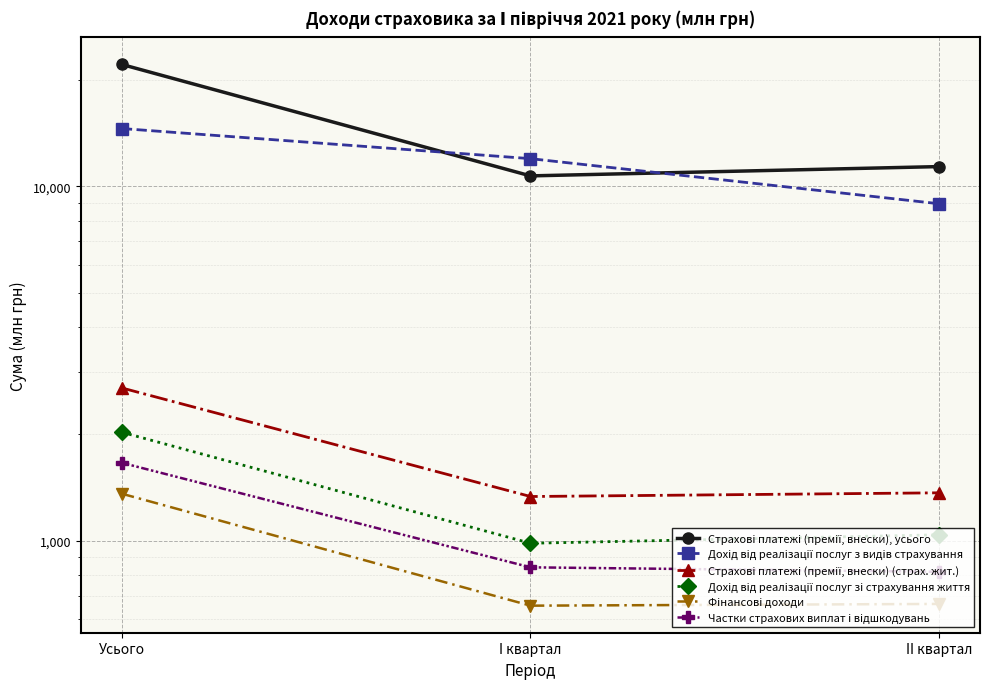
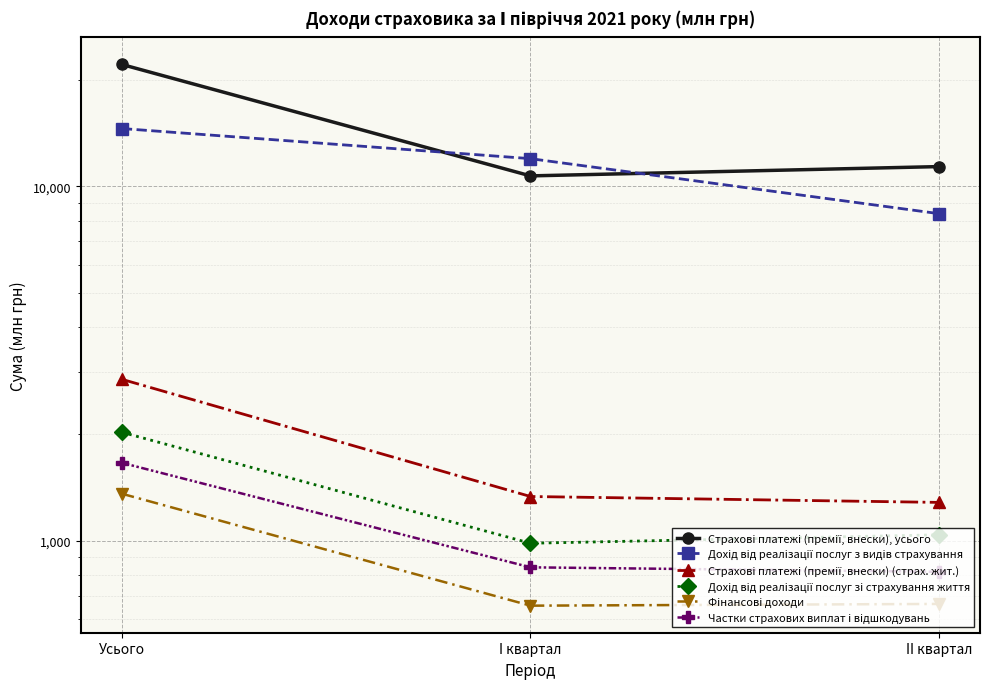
Страхові платежі (премії, внески) (страх. жит.), Усього: 2,700 -> 2,900
Дохід від реалізації послуг з видів страхування, II квартал: 8,900 -> 8,400
Страхові платежі (премії, внески) (страх. жит.), II квартал: 1,370 -> 1,280
